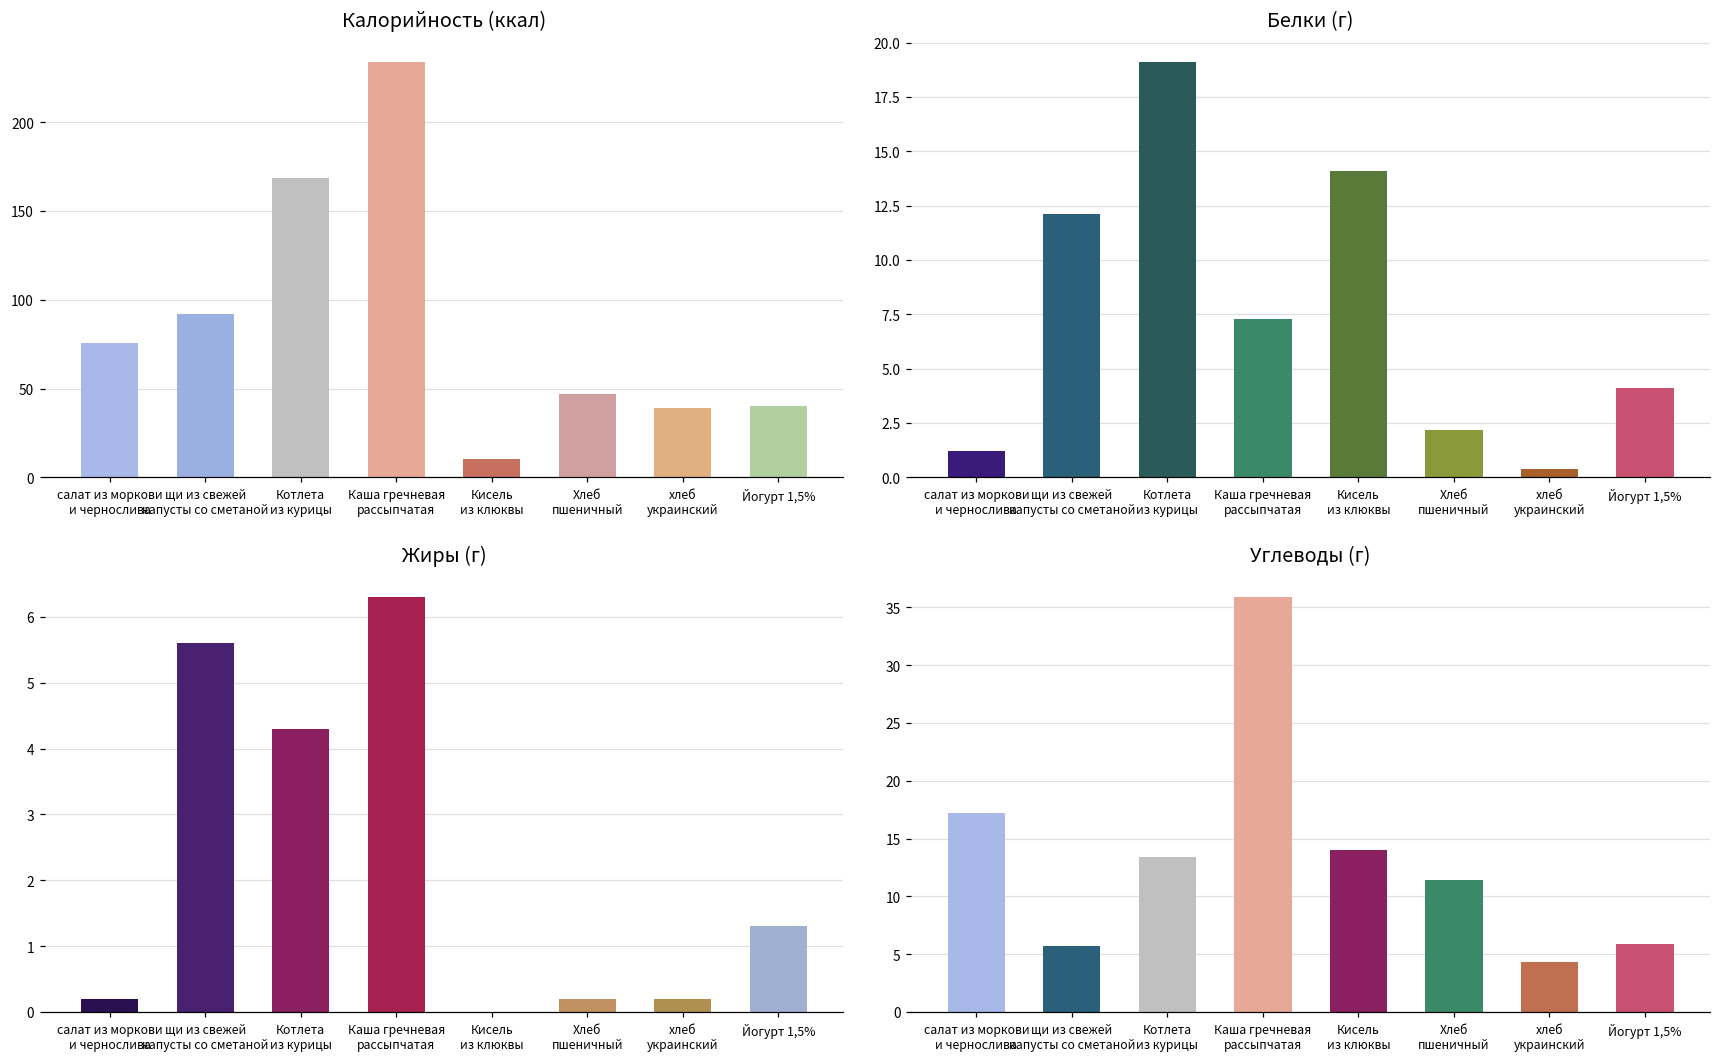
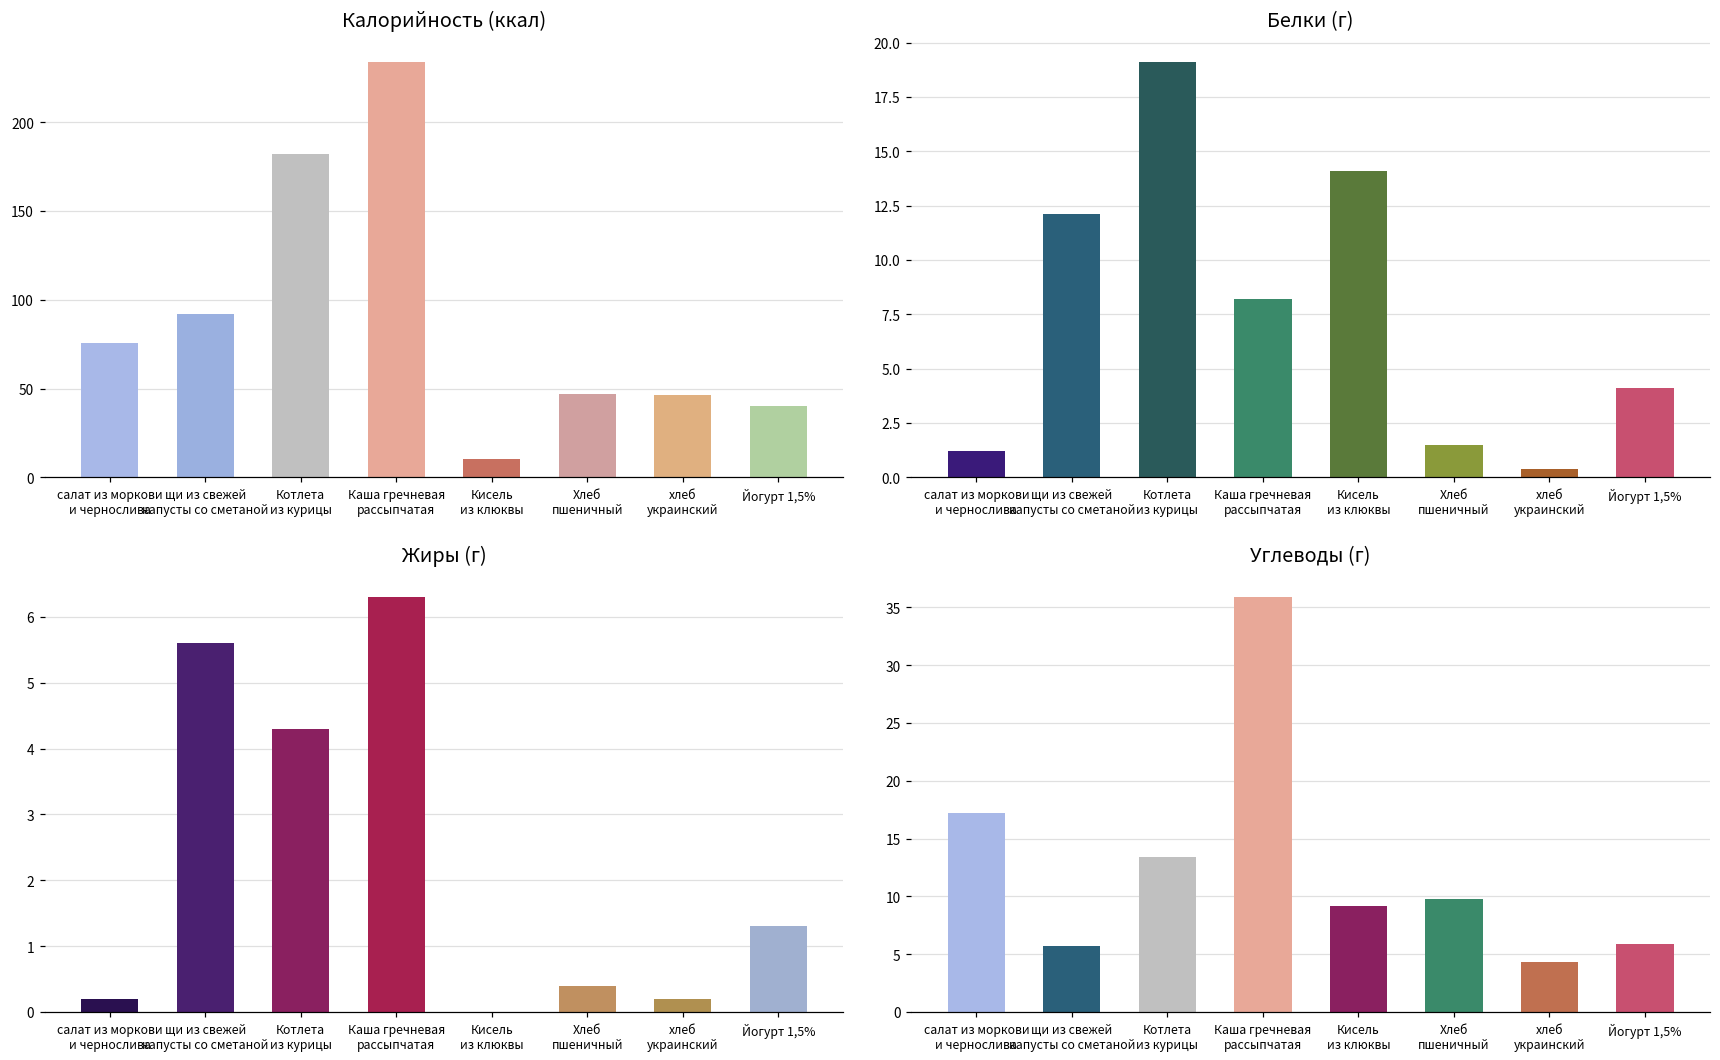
Калорийность (ккал), Котлета из курицы: 169 -> 182
Калорийность (ккал), хлеб украинский: 39 -> 47
Белки (г), Каша гречневая рассыпчатая: 7.3 -> 8.2
Белки (г), Хлеб пшеничный: 2.2 -> 1.5
Жиры (г), Хлеб пшеничный: 0.2 -> 0.4
Углеводы (г), Кисель из клюквы: 14.0 -> 9.2
Углеводы (г), Хлеб пшеничный: 11.4 -> 9.8
